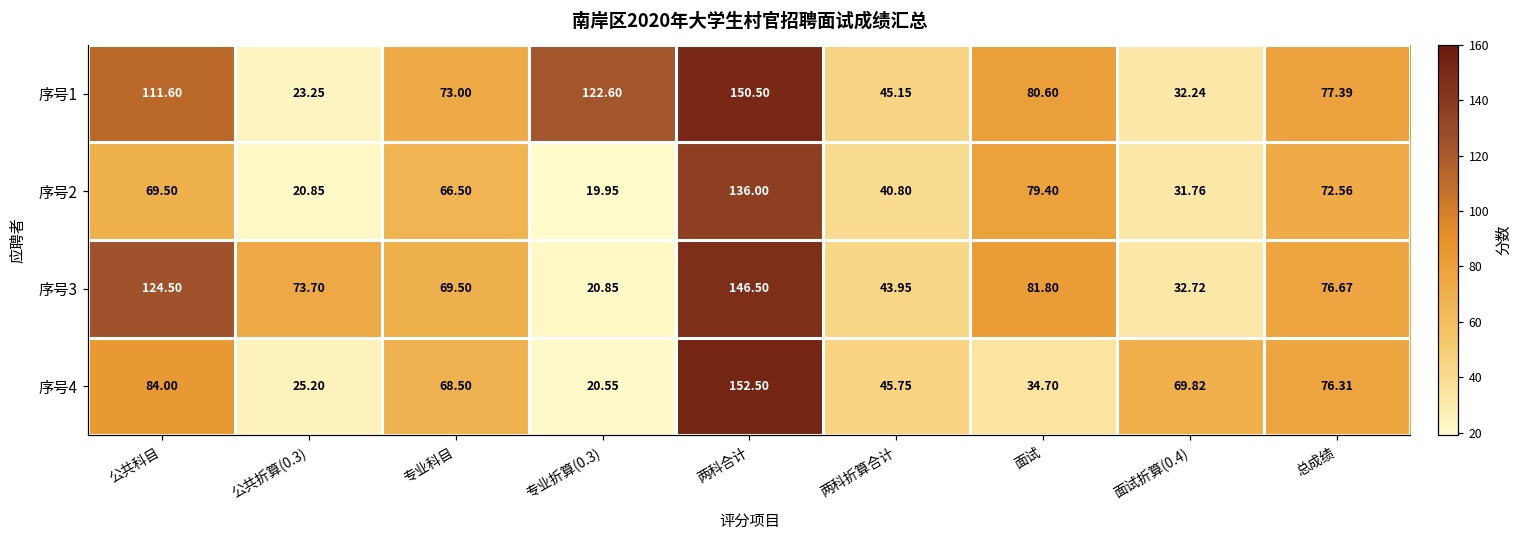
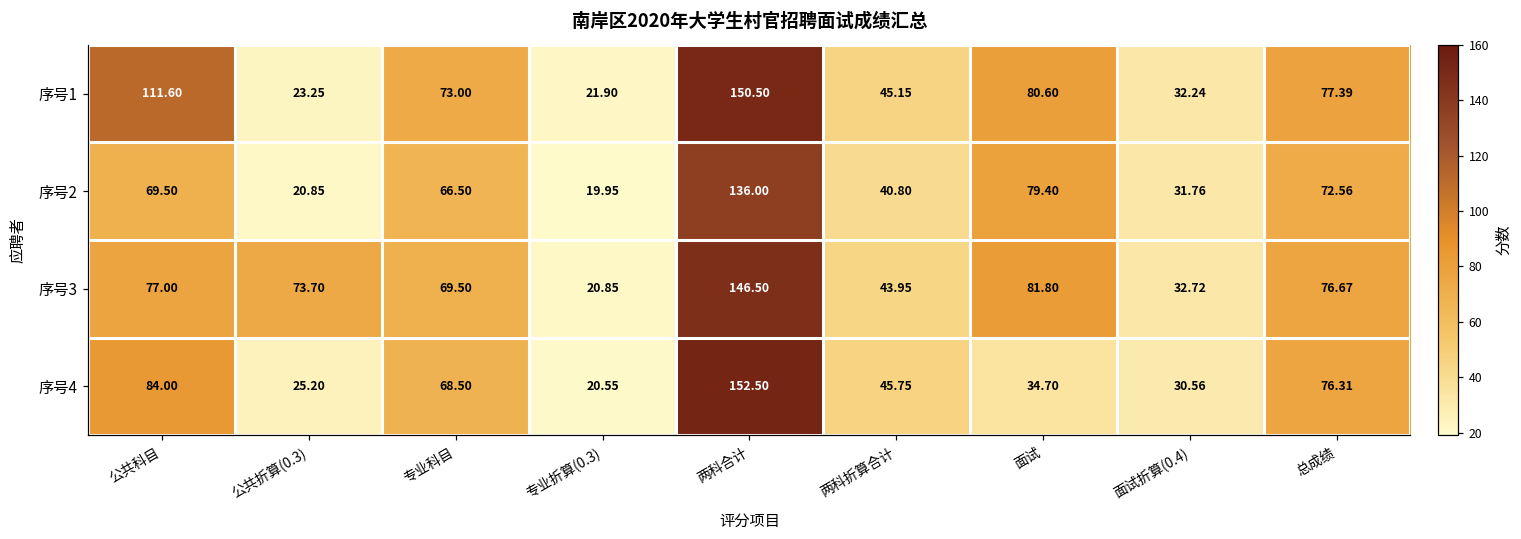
序号1, 专业折算(0.3): 122.60 -> 21.90
序号3, 公共科目: 124.50 -> 77.00
序号4, 面试折算(0.4): 69.82 -> 30.56
